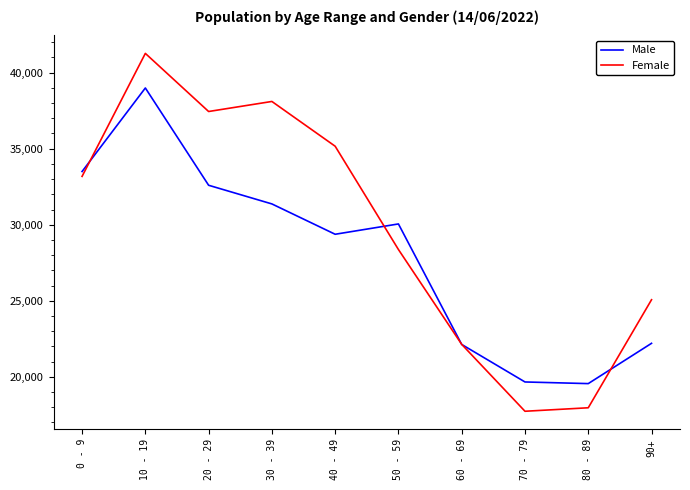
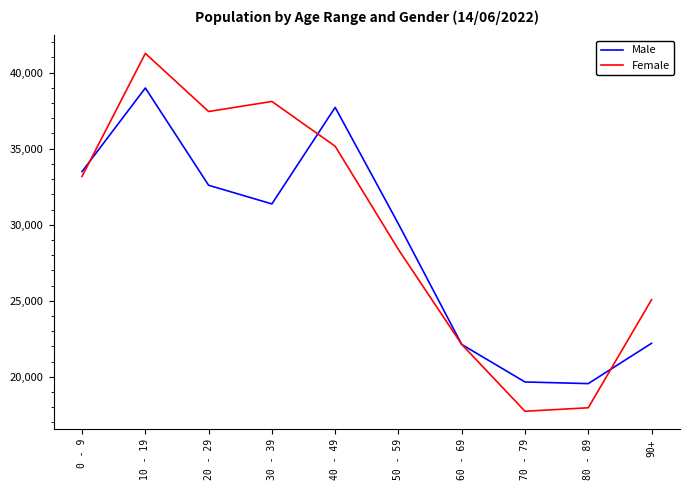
Male, 40 - 49: 29,400 -> 37,700
